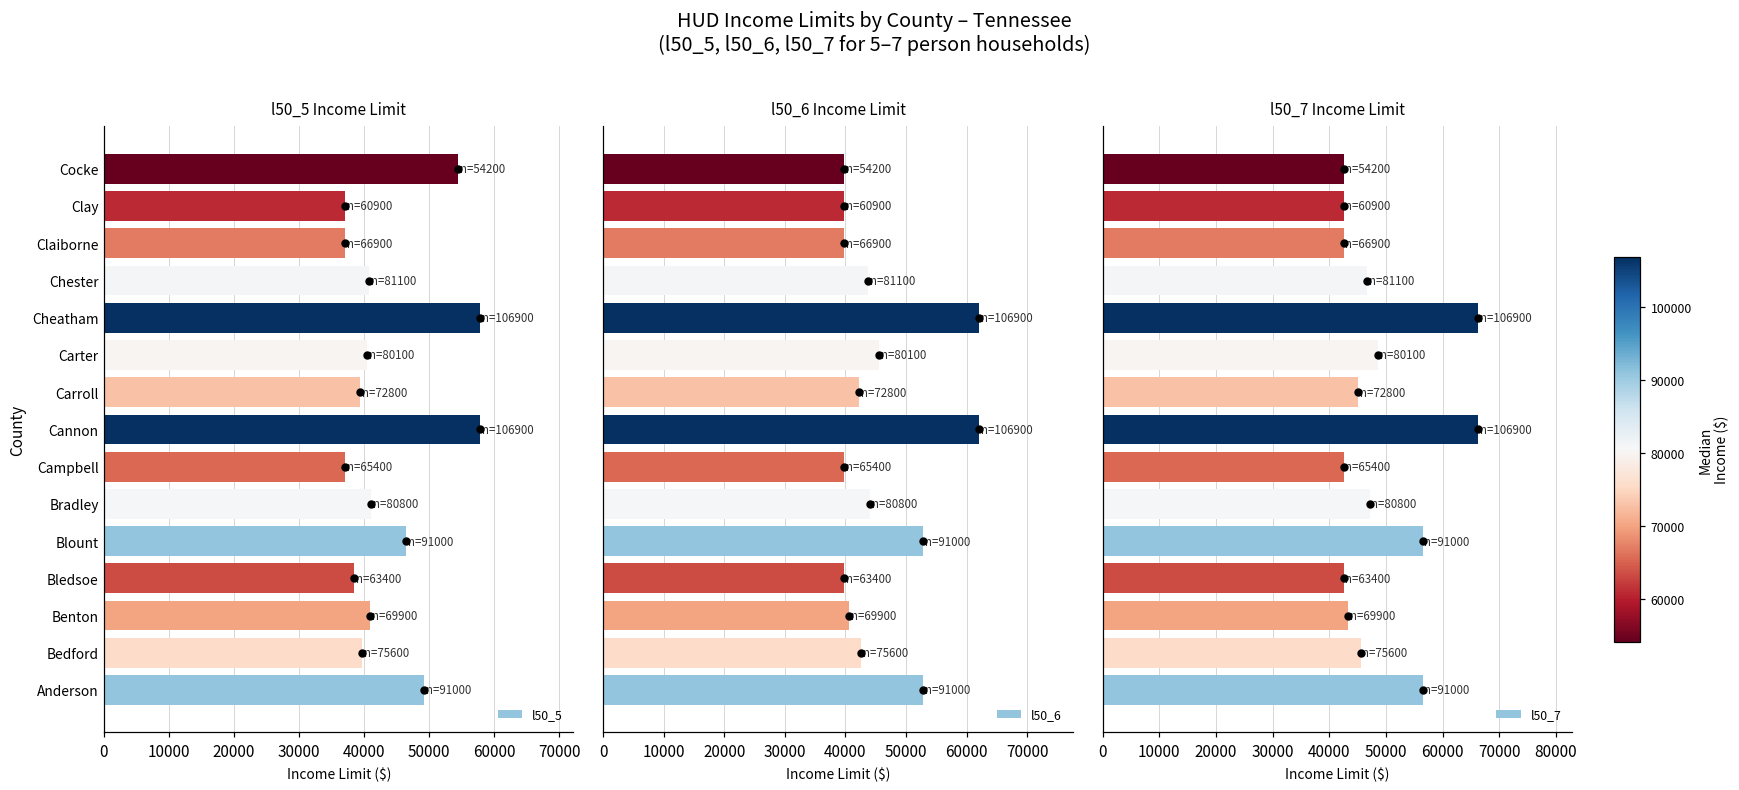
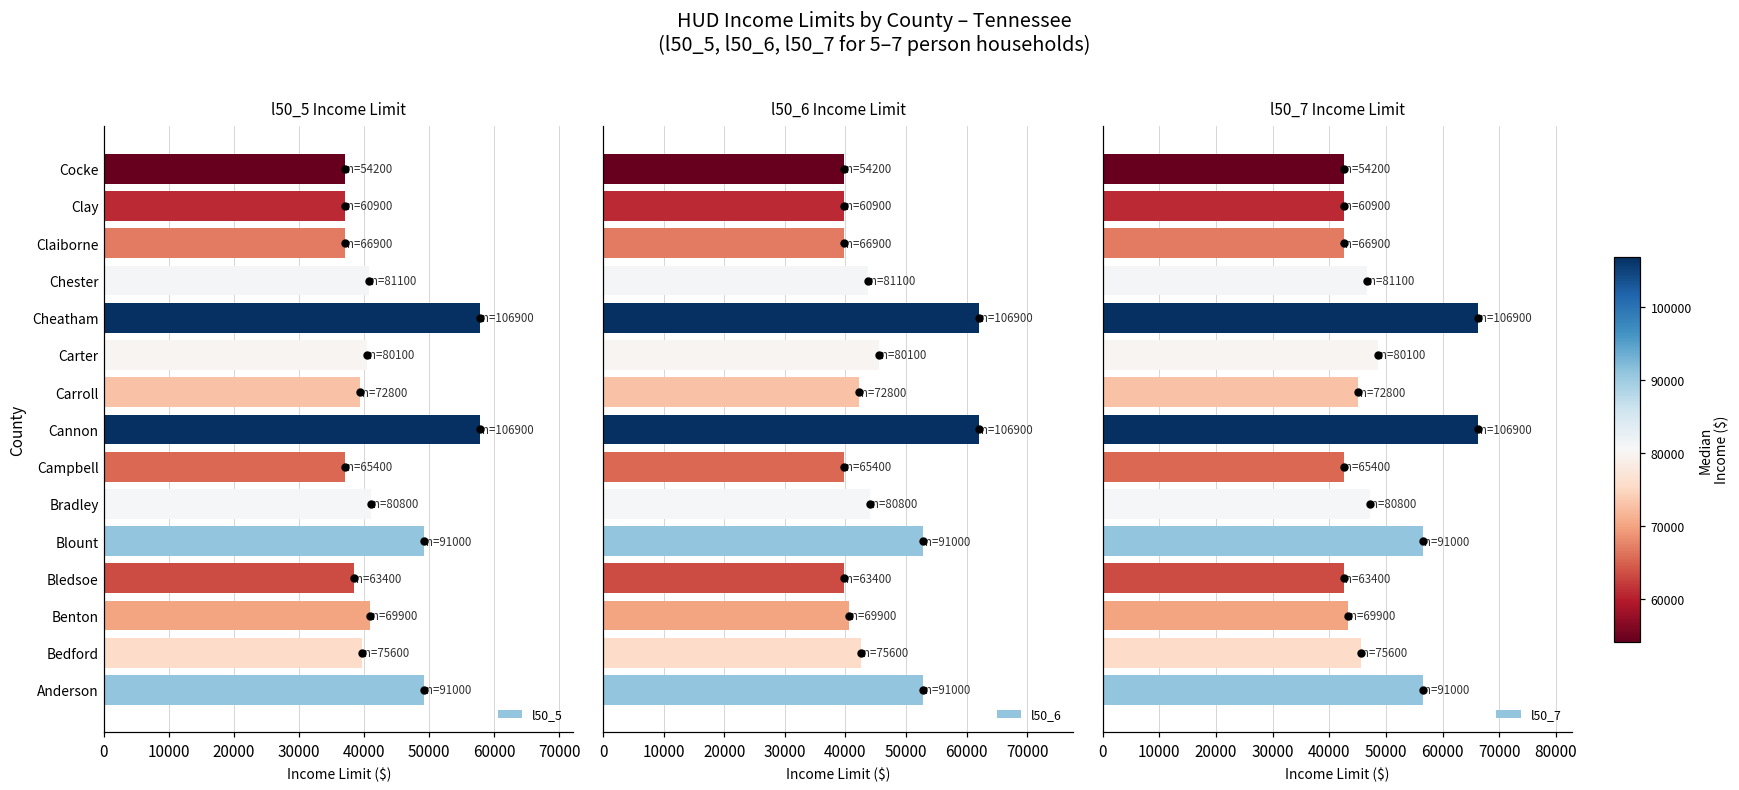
l50_5 Income Limit, Cocke: 54000 -> 37000
l50_5 Income Limit, Blount: 46000 -> 49000
